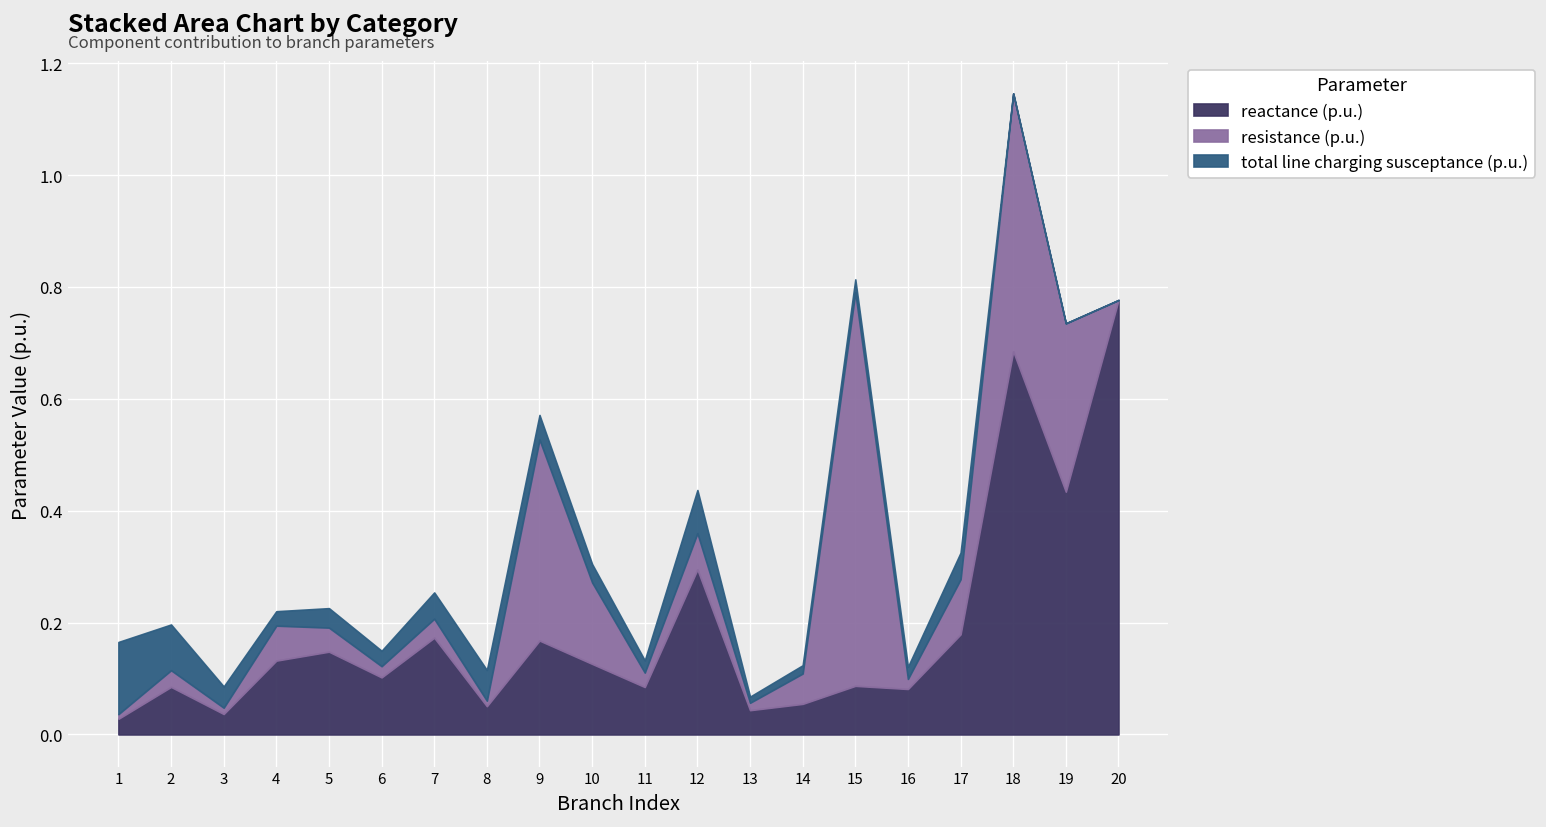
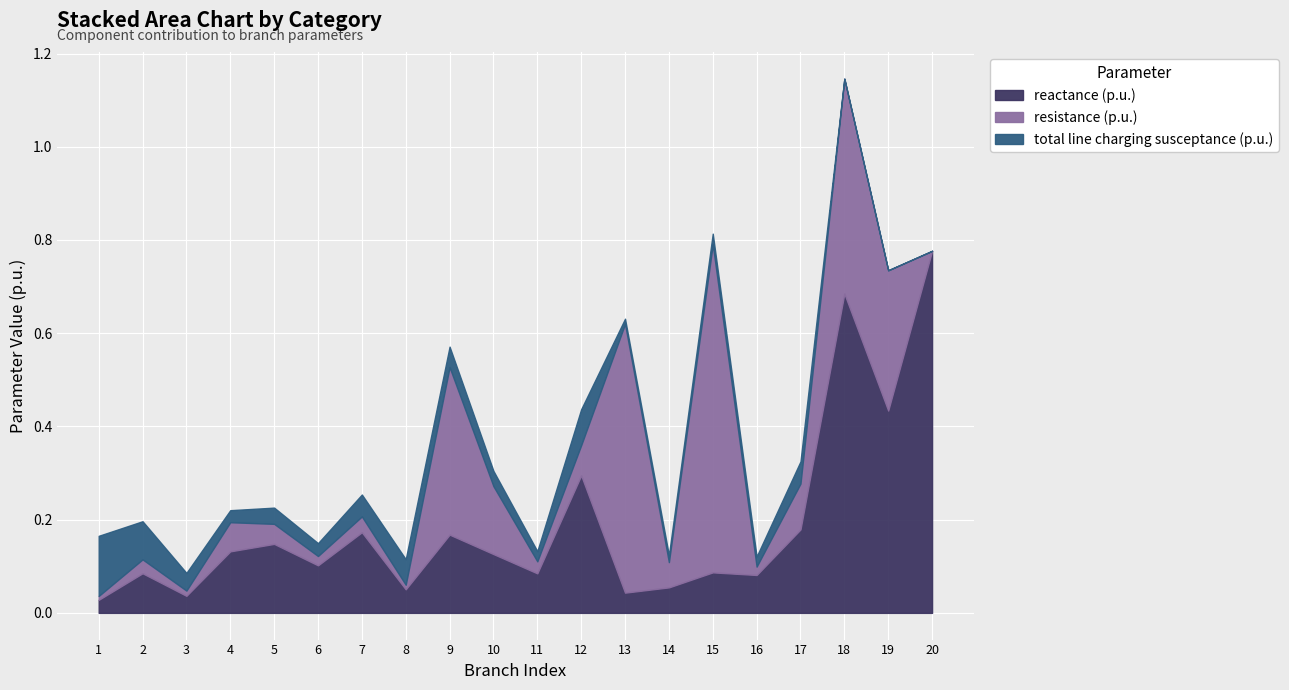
resistance (p.u.), 13: 0.01 -> 0.58
